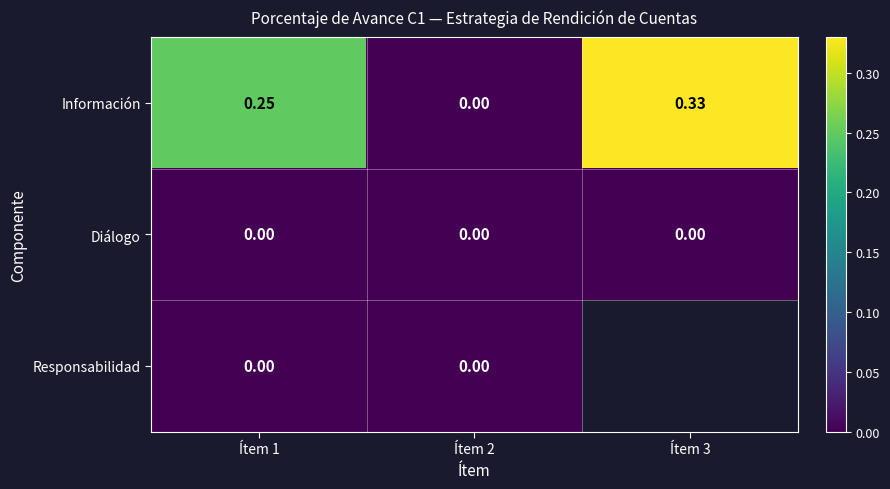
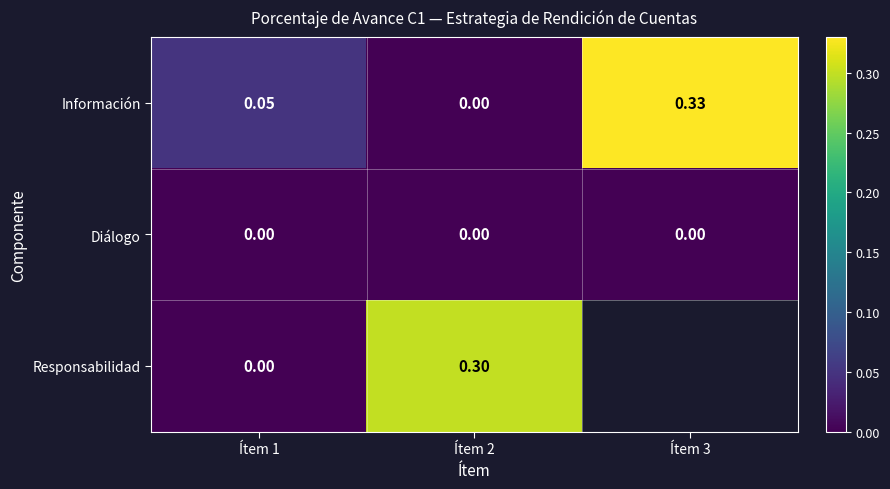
Información, Ítem 1: 0.25 -> 0.05
Responsabilidad, Ítem 2: 0.00 -> 0.30
